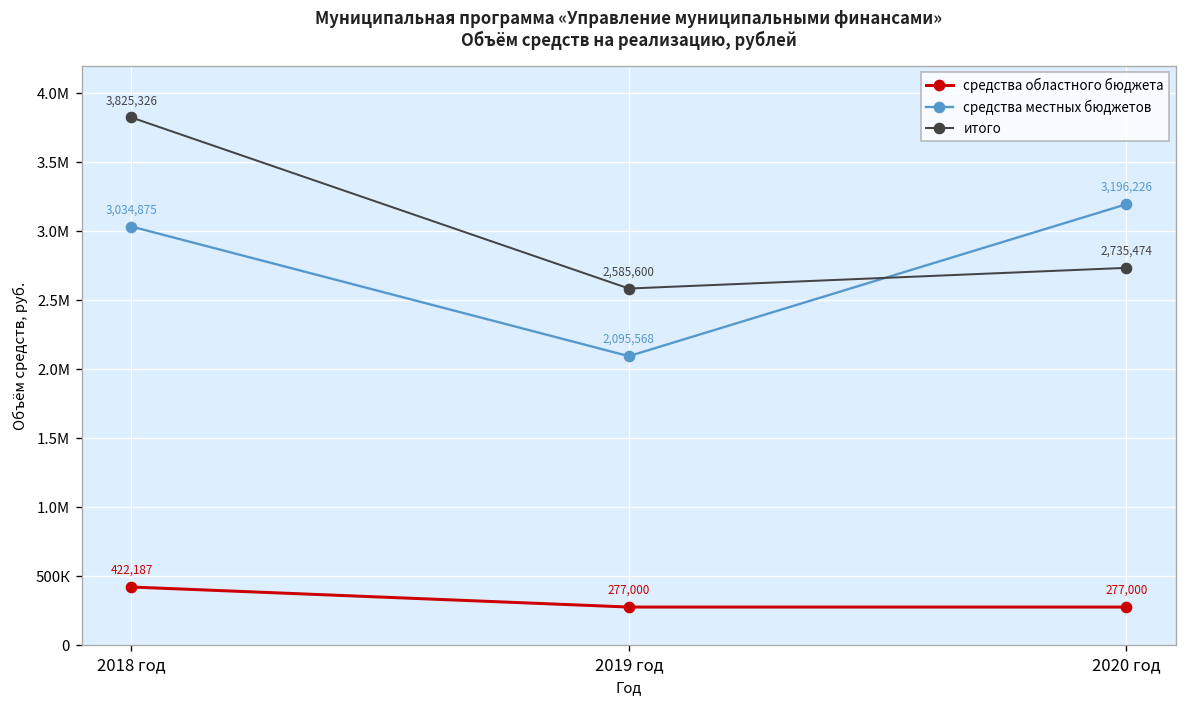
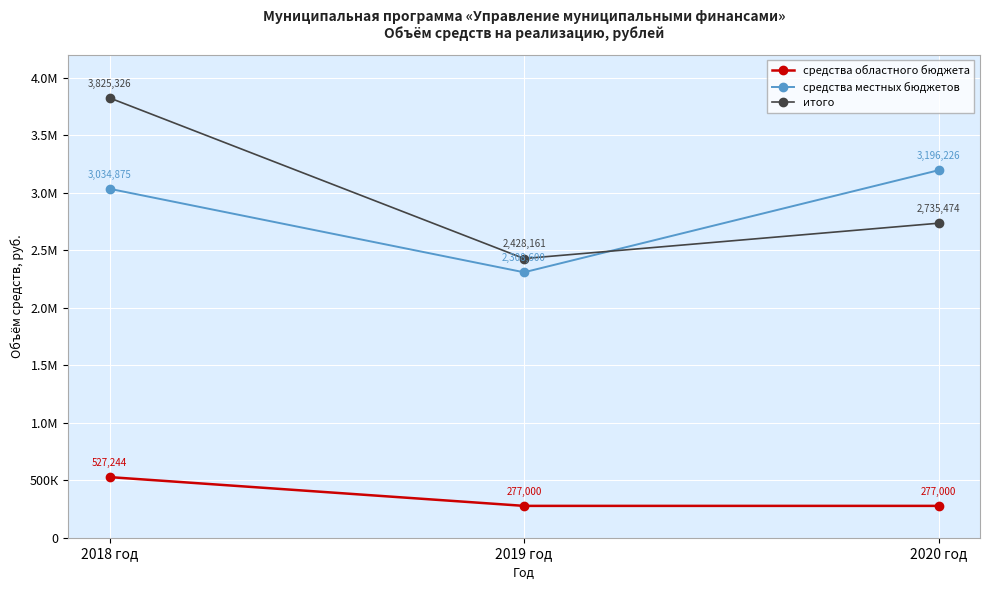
средства областного бюджета, 2018 год: 422,187 -> 527,244
средства местных бюджетов, 2019 год: 2,095,568 -> 2,308,600
итого, 2019 год: 2,585,600 -> 2,428,161
